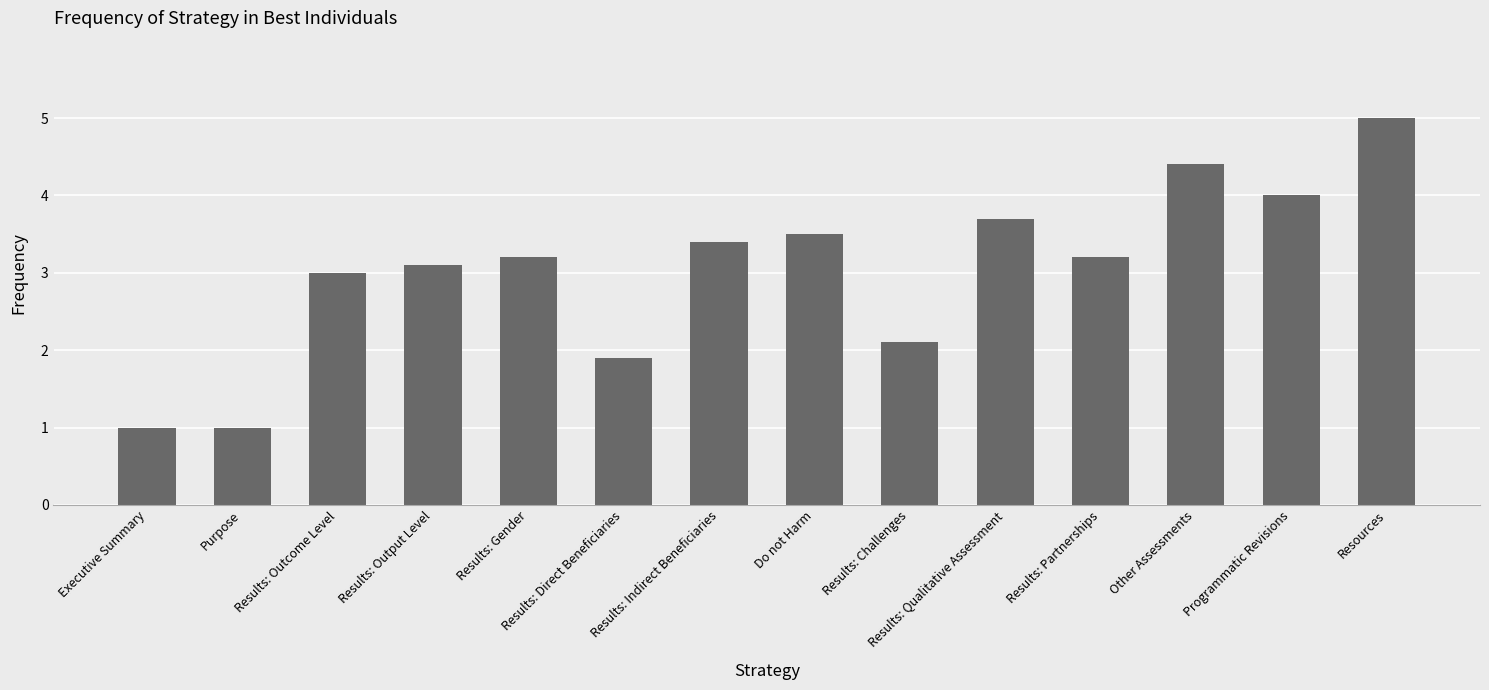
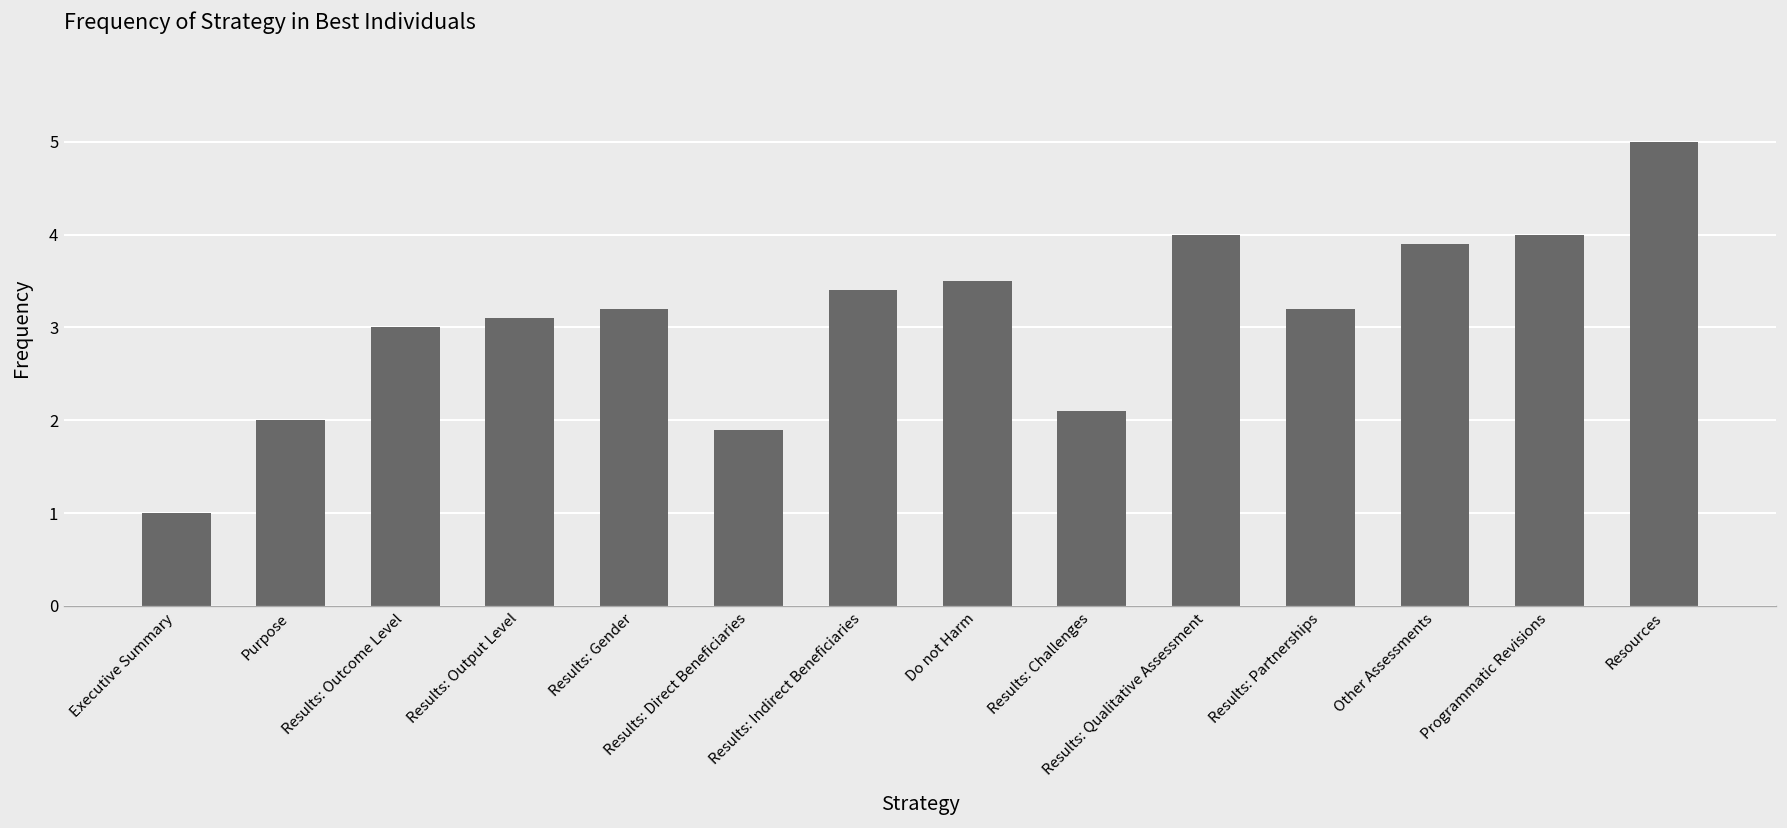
Purpose: 1 -> 2
Results: Qualitative Assessment: 3.7 -> 4.0
Other Assessments: 4.4 -> 3.9
